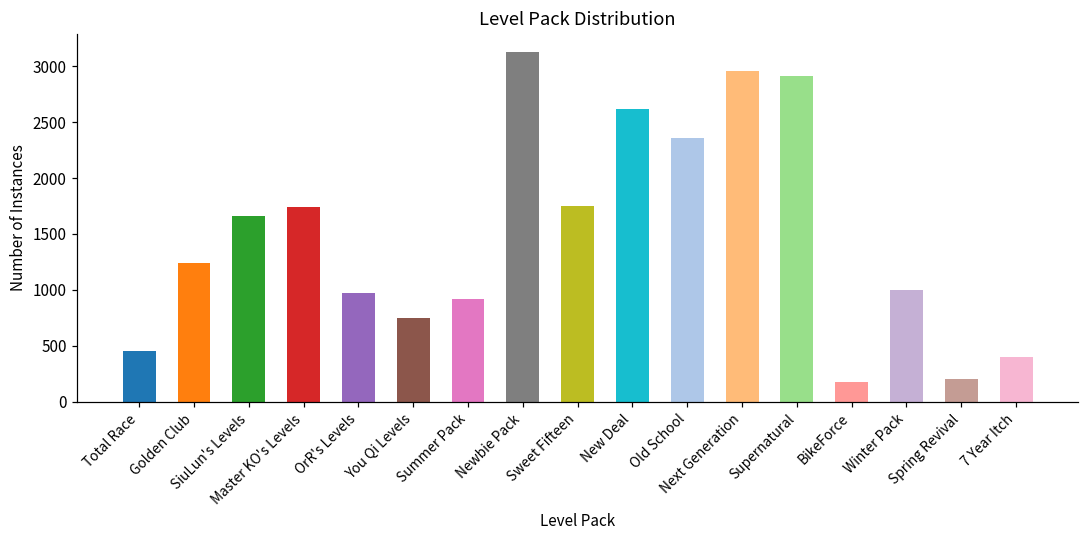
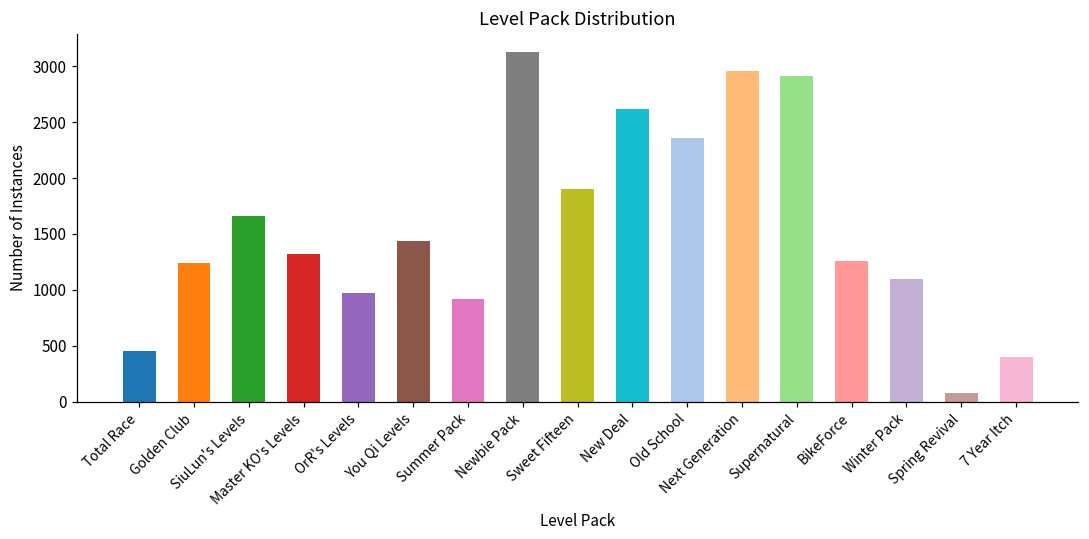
Master KO's Levels: 1740 -> 1320
You Qi Levels: 740 -> 1440
Sweet Fifteen: 1750 -> 1900
BikeForce: 180 -> 1250
Winter Pack: 1000 -> 1100
Spring Revival: 210 -> 80
